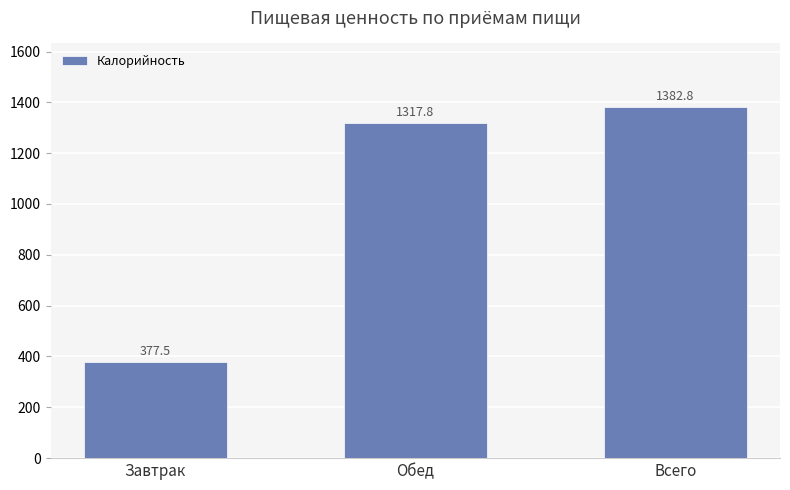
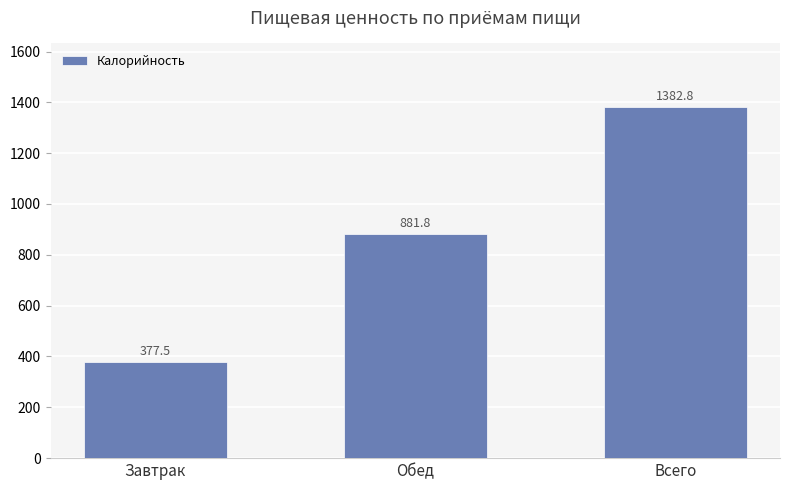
Обед: 1317.8 -> 881.8
